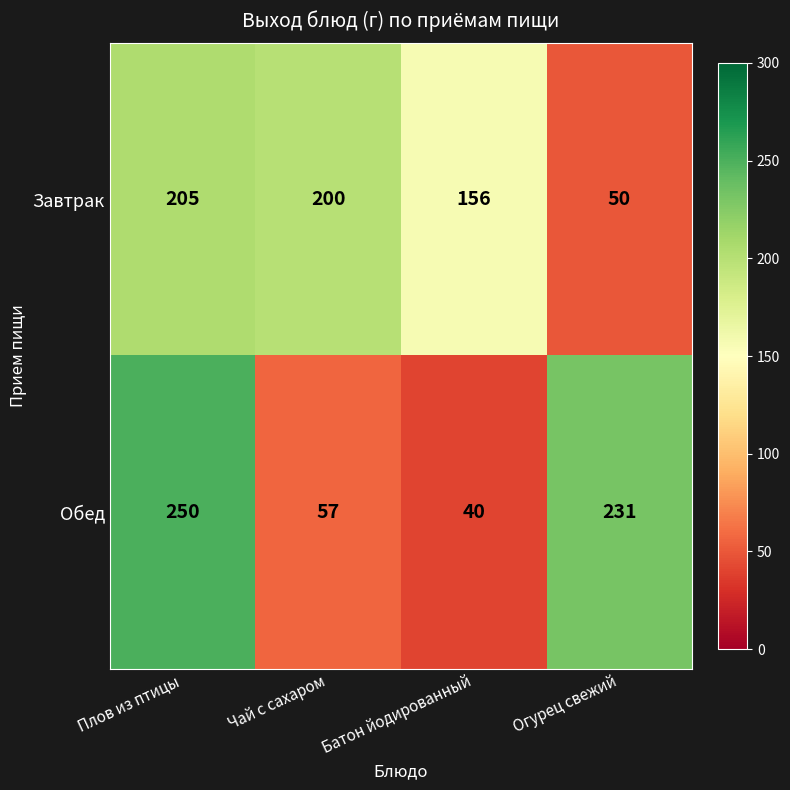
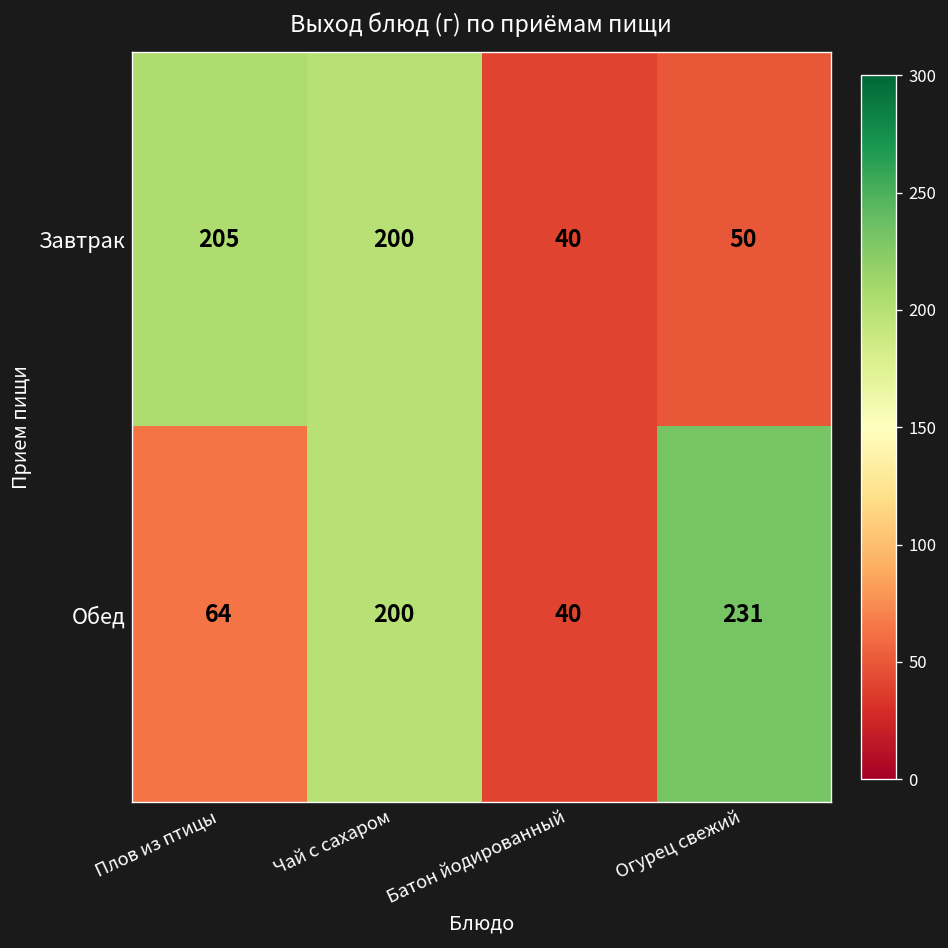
Завтрак, Батон йодированный: 156 -> 40
Обед, Плов из птицы: 250 -> 64
Обед, Чай с сахаром: 57 -> 200
